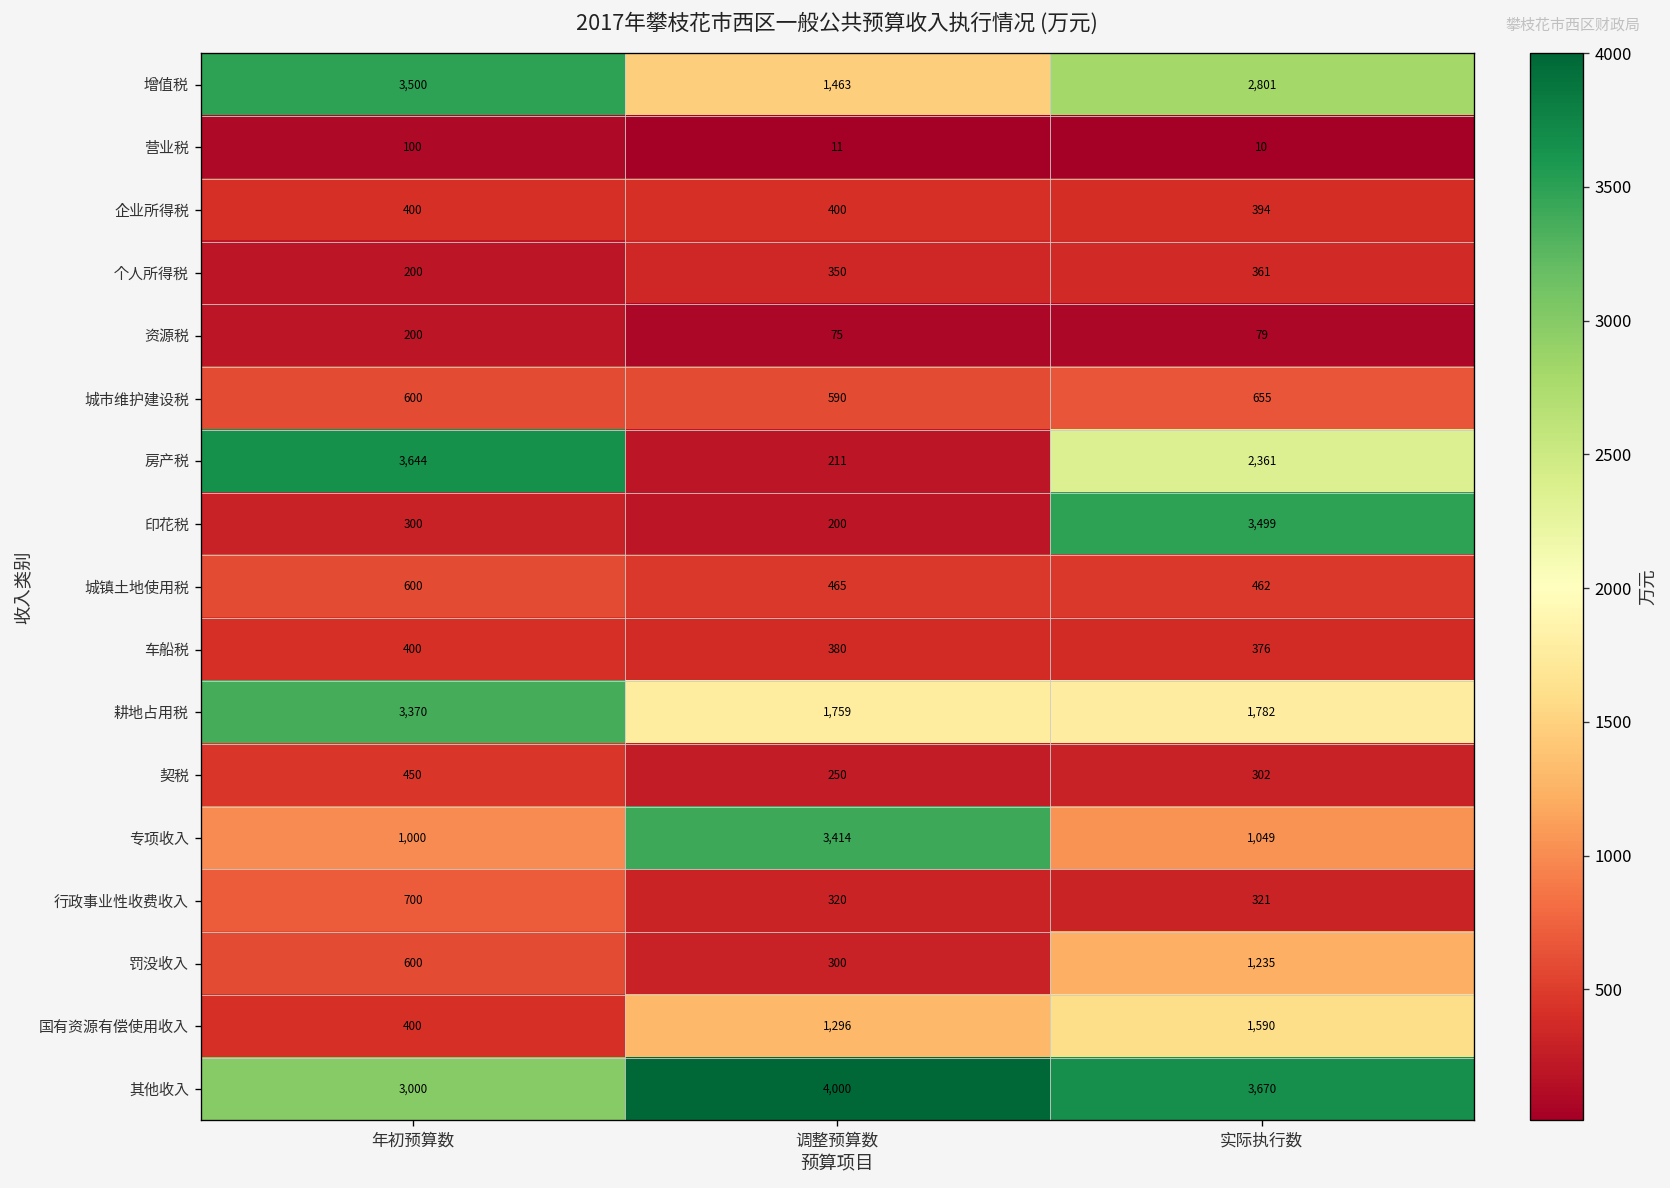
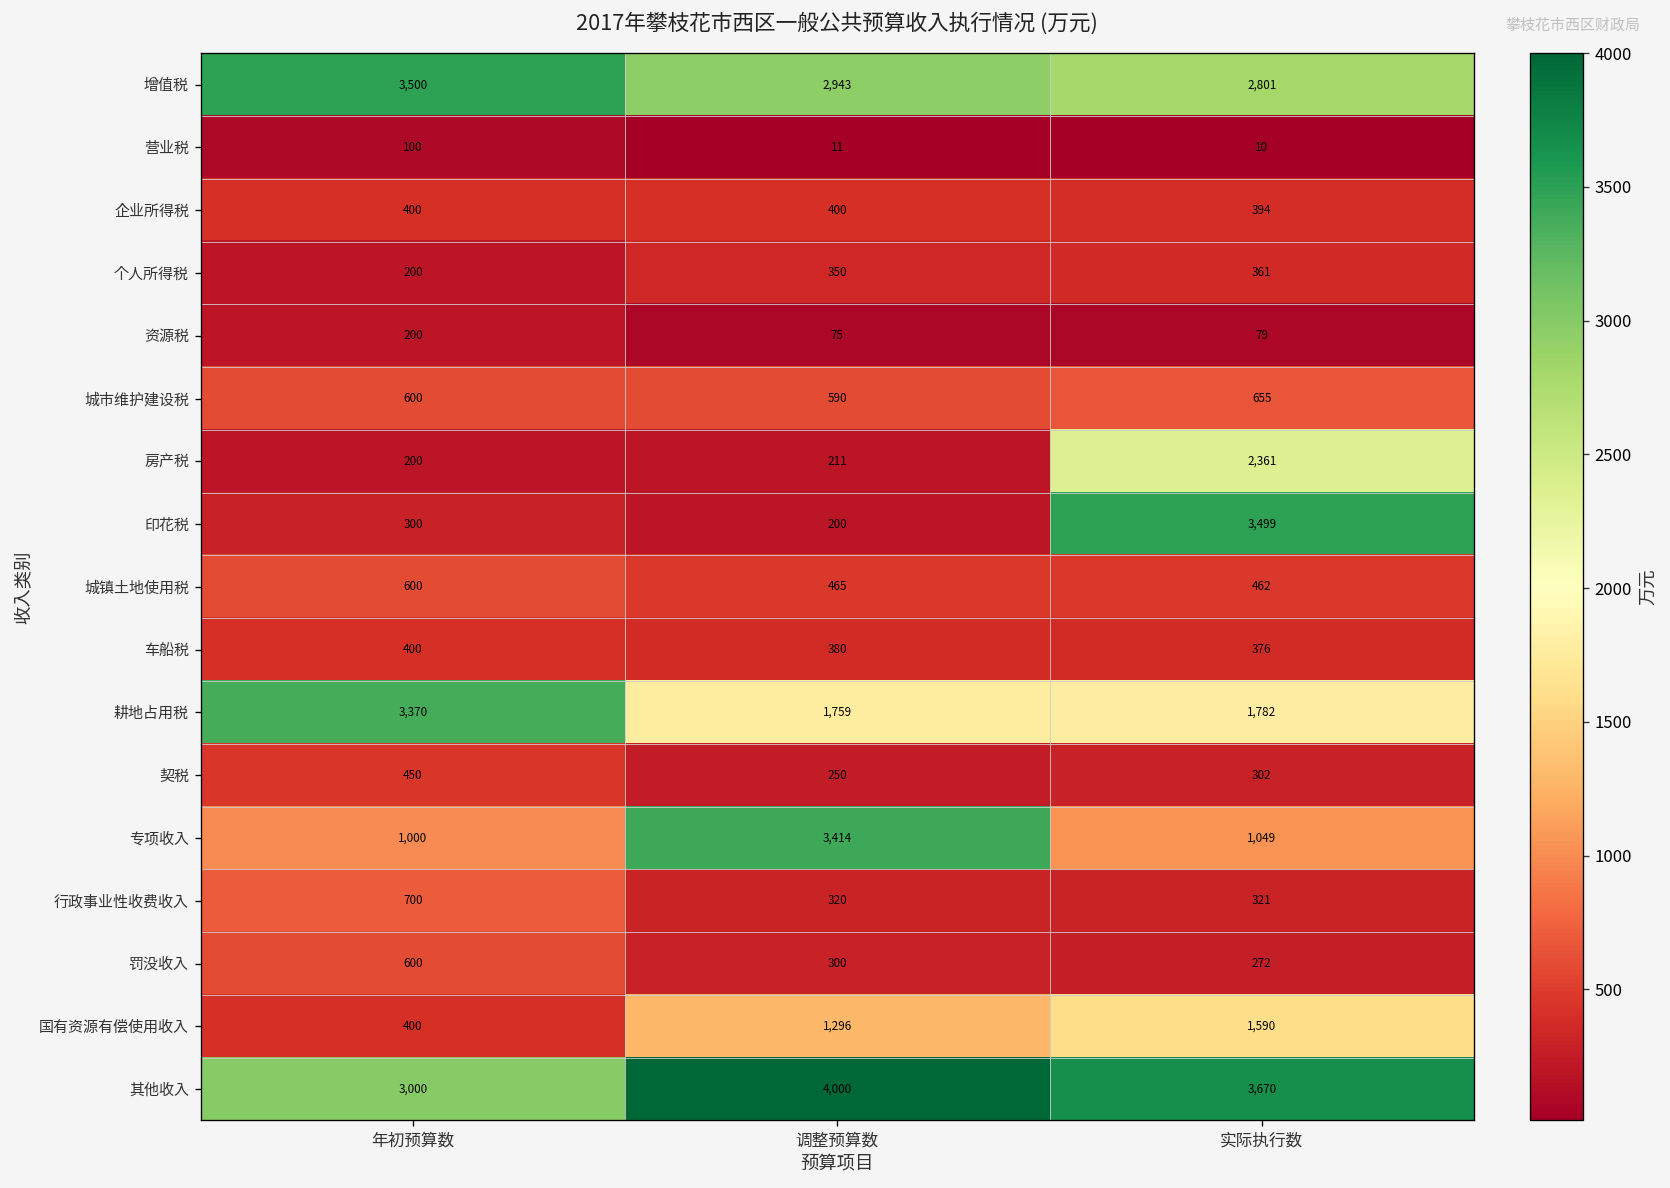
增值税, 调整预算数: 1,463 -> 2,943
房产税, 年初预算数: 3,644 -> 200
罚没收入, 实际执行数: 1,235 -> 272
